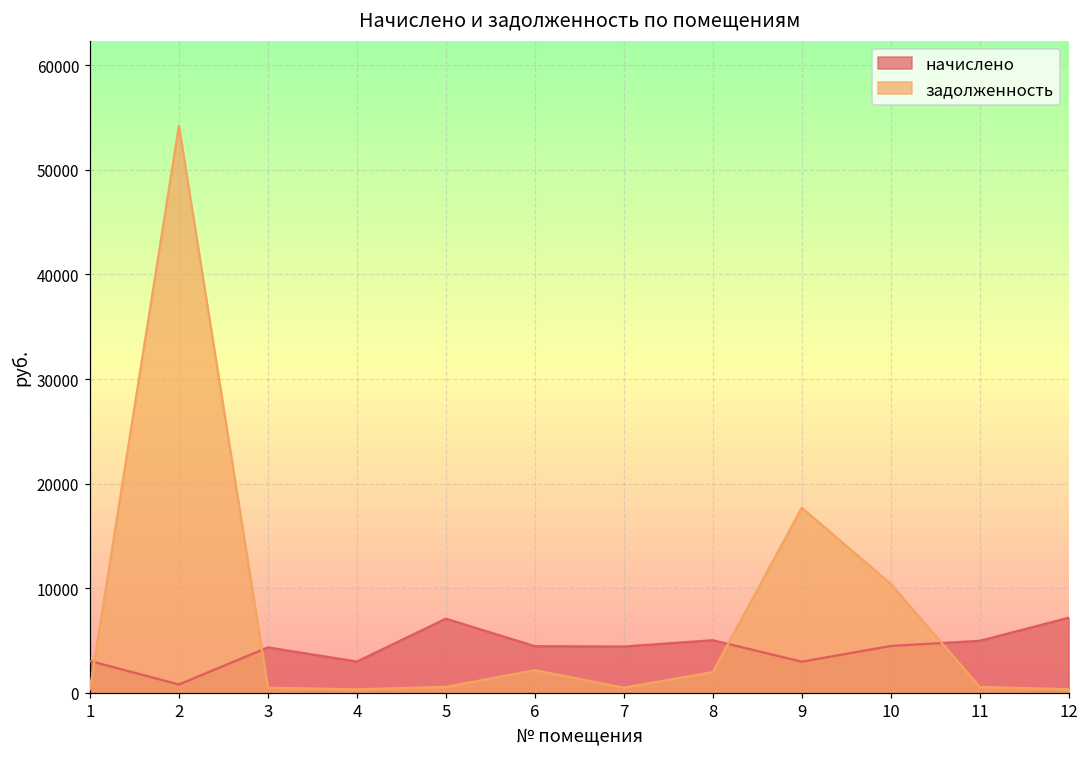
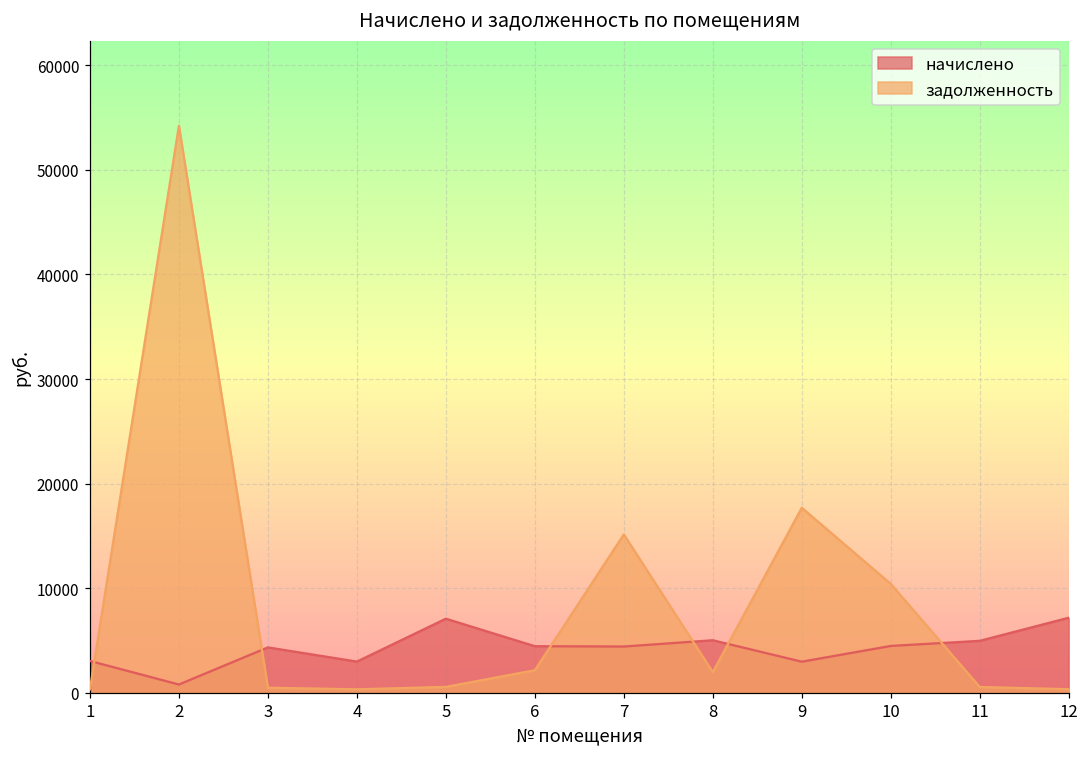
задолженность, 7: 0 -> 15000
